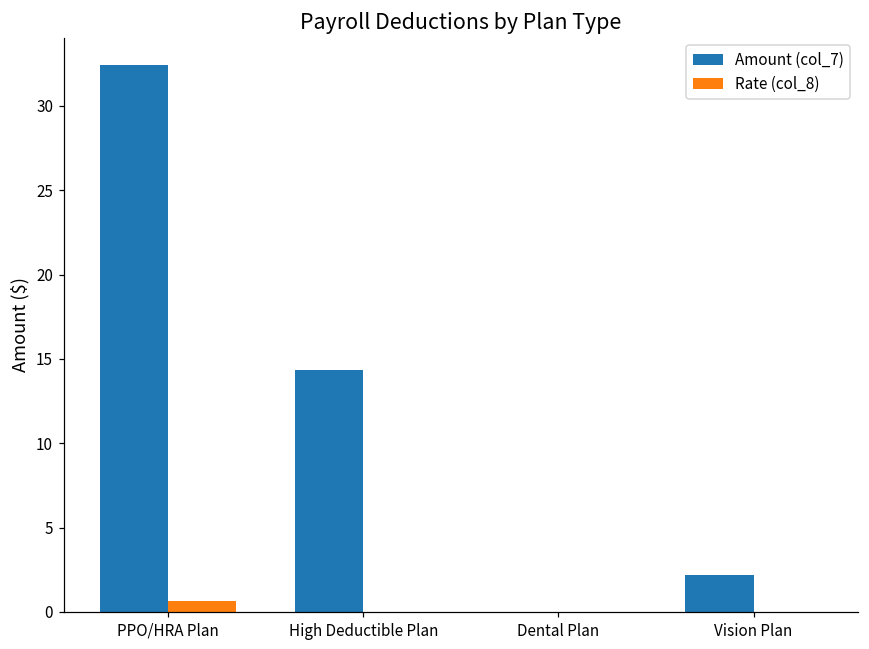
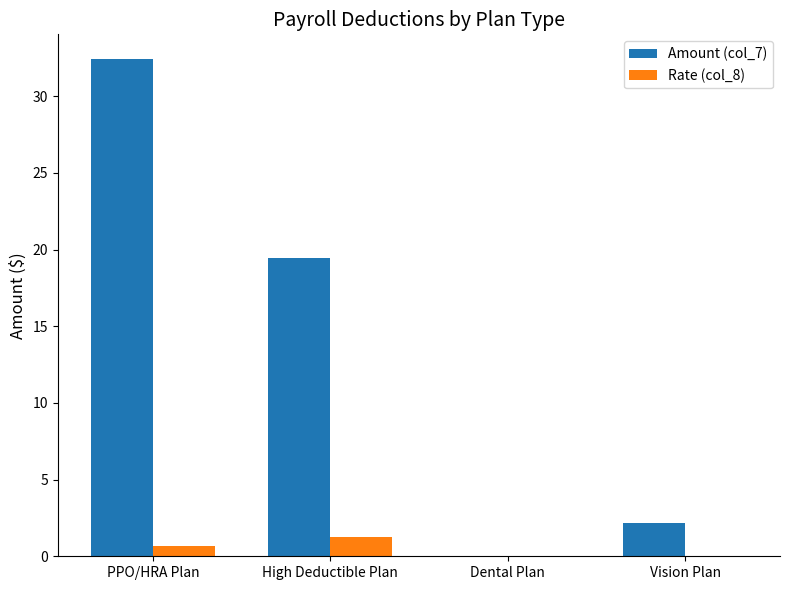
Amount (col_7), High Deductible Plan: 14.4 -> 19.5
Rate (col_8), High Deductible Plan: 0.0 -> 1.3
